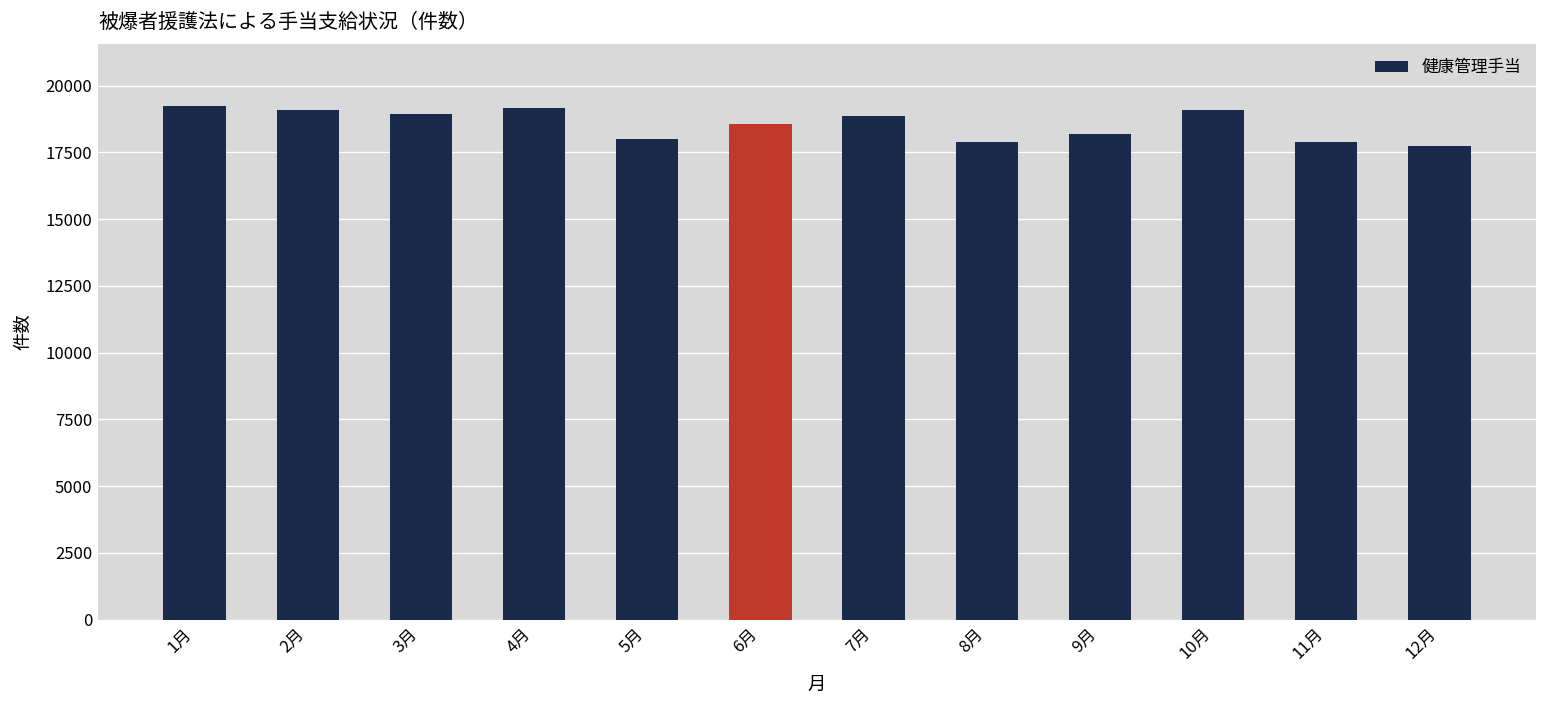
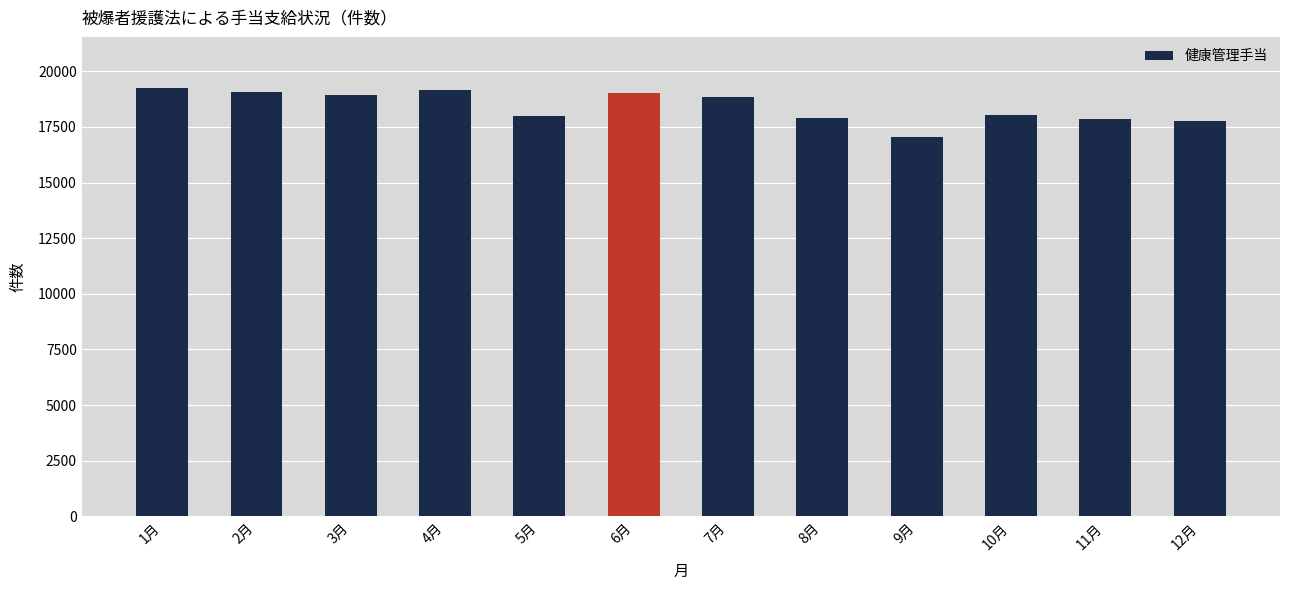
6月: 18600 -> 19000
9月: 18200 -> 17000
10月: 19100 -> 18000
